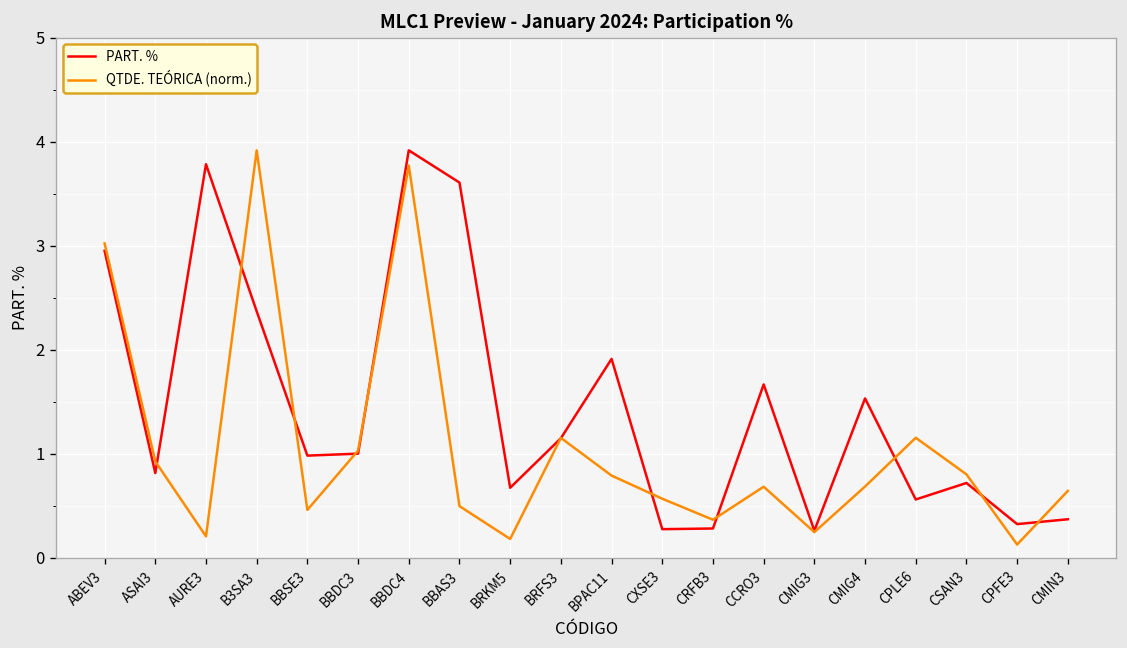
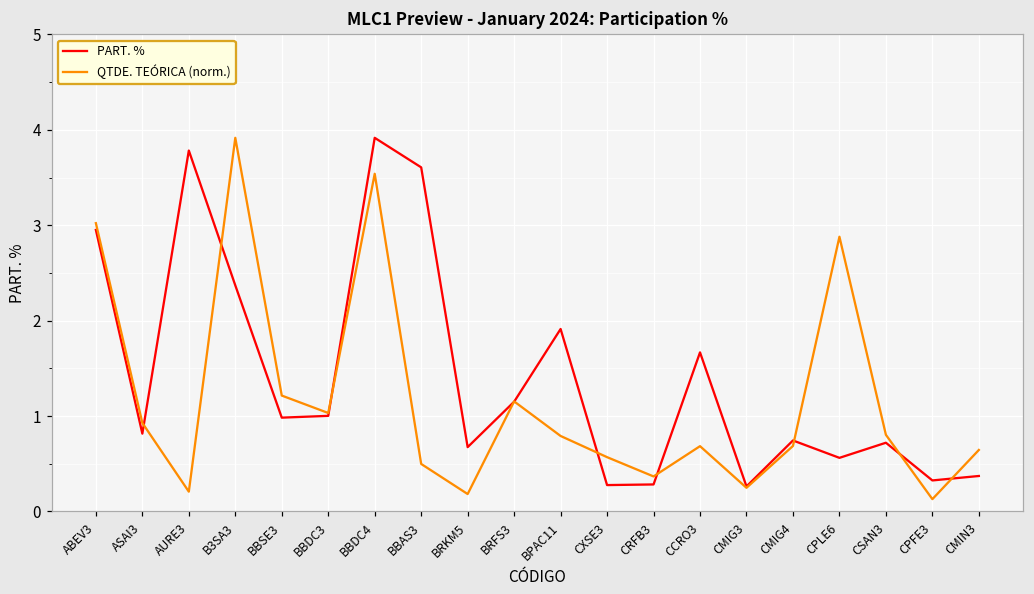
QTDE. TEÓRICA (norm.), BBSE3: 0.5 -> 1.2
QTDE. TEÓRICA (norm.), BBDC4: 3.8 -> 3.5
PART. %, CMIG4: 1.5 -> 0.7
QTDE. TEÓRICA (norm.), CPLE6: 1.2 -> 2.9
